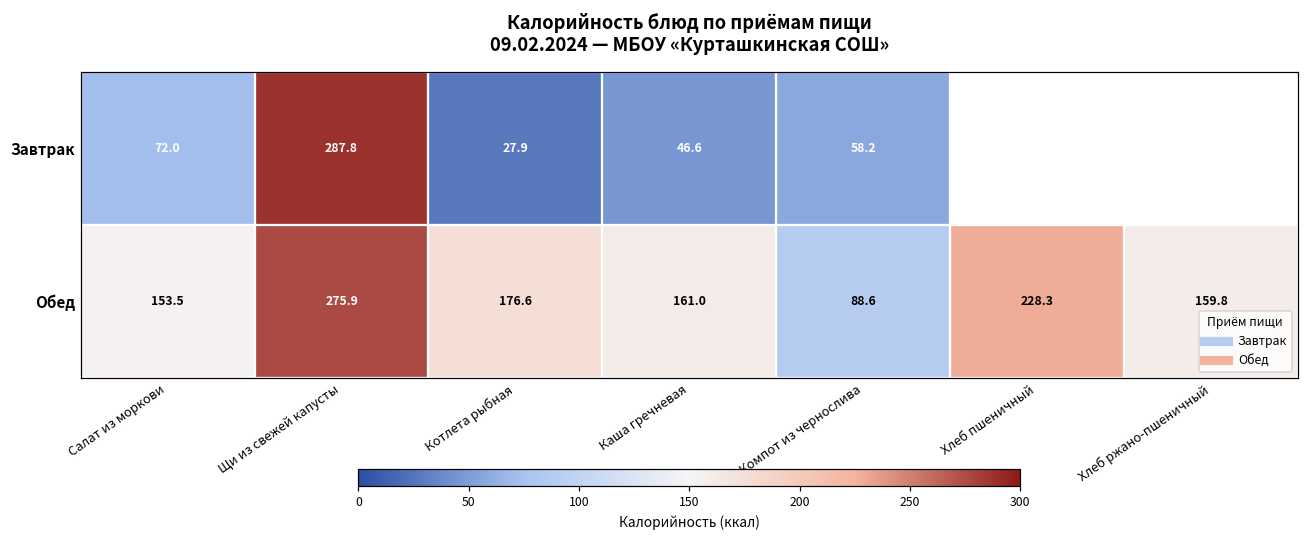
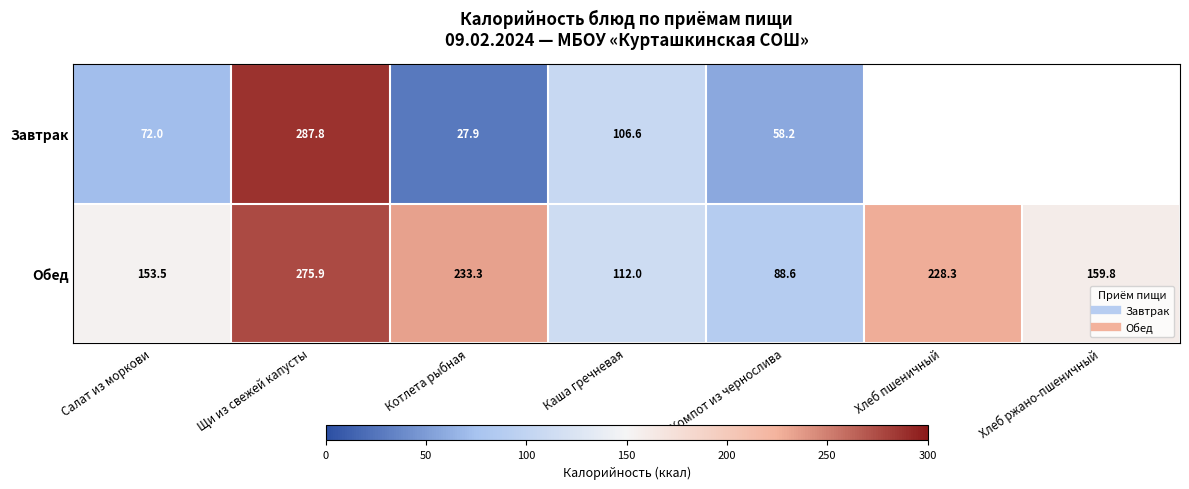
Завтрак, Каша гречневая: 46.6 -> 106.6
Обед, Котлета рыбная: 176.6 -> 233.3
Обед, Каша гречневая: 161.0 -> 112.0
